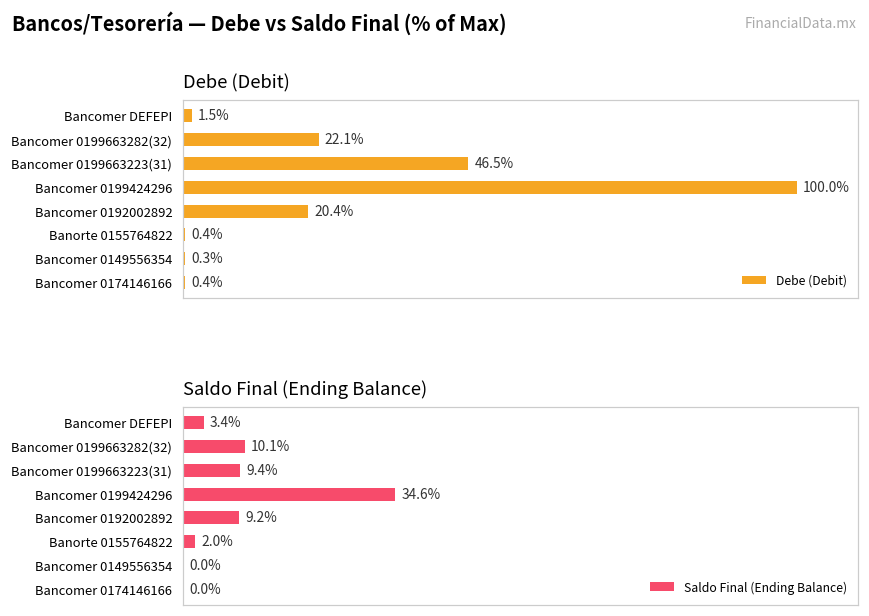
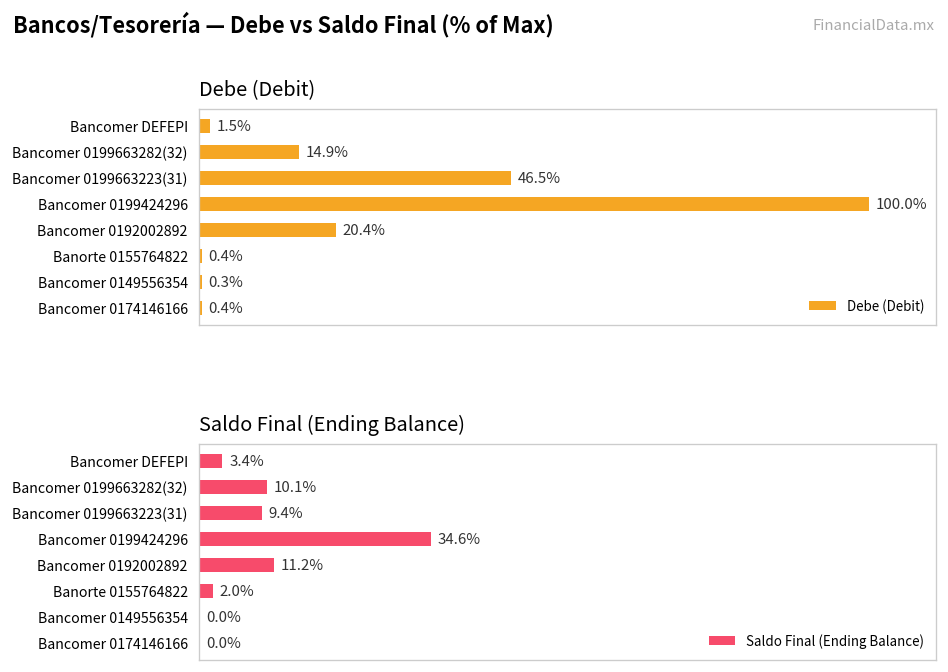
Debe (Debit), Bancomer 0199663282(32): 22.1% -> 14.9%
Saldo Final (Ending Balance), Bancomer 0192002892: 9.2% -> 11.2%
